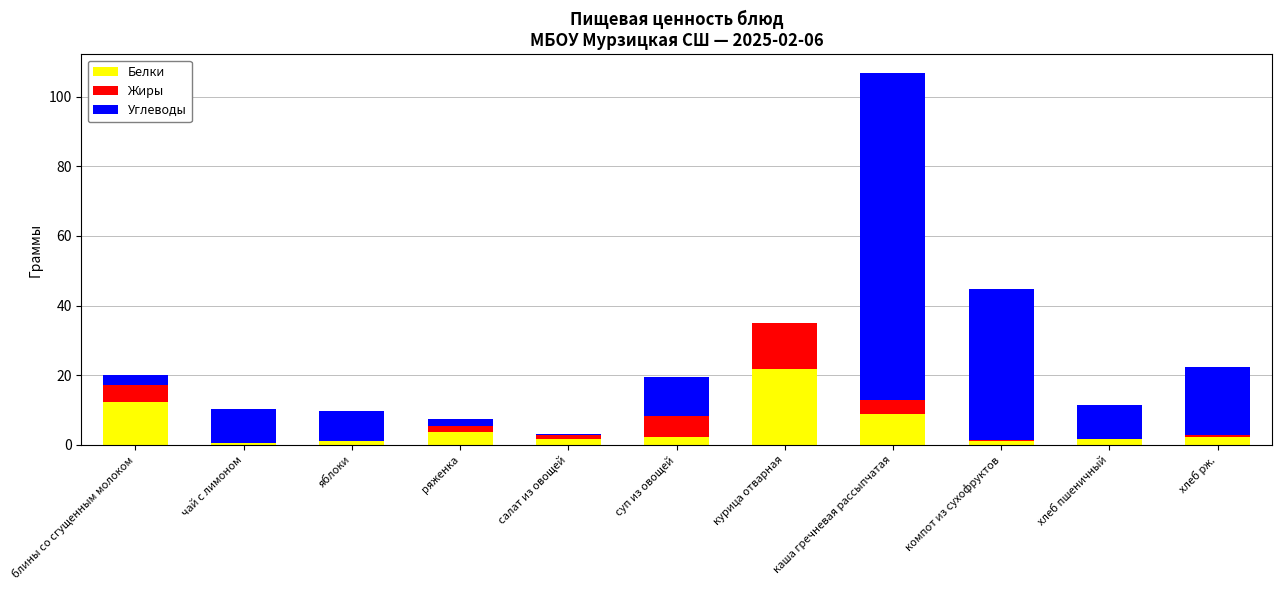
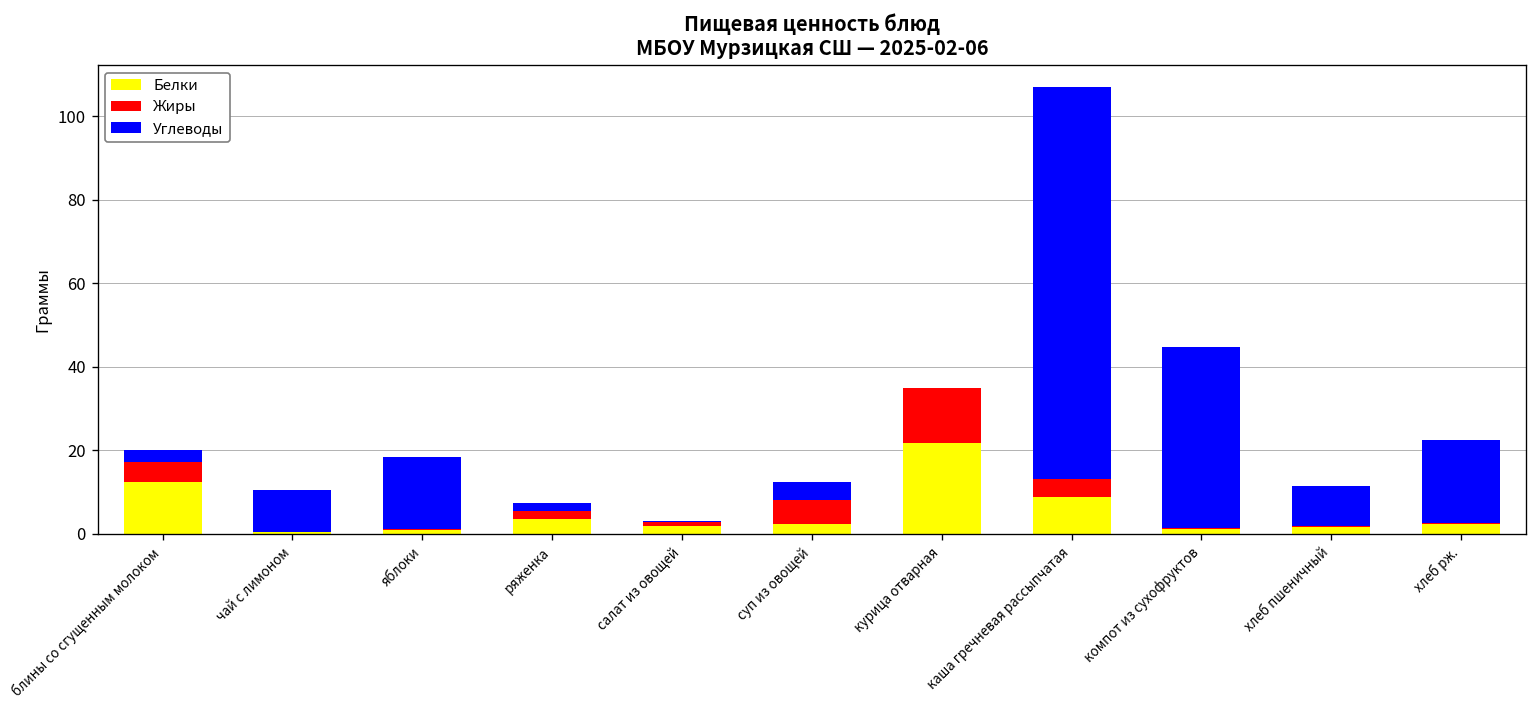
Углеводы, яблоки: 9 -> 17
Углеводы, суп из овощей: 11 -> 4
